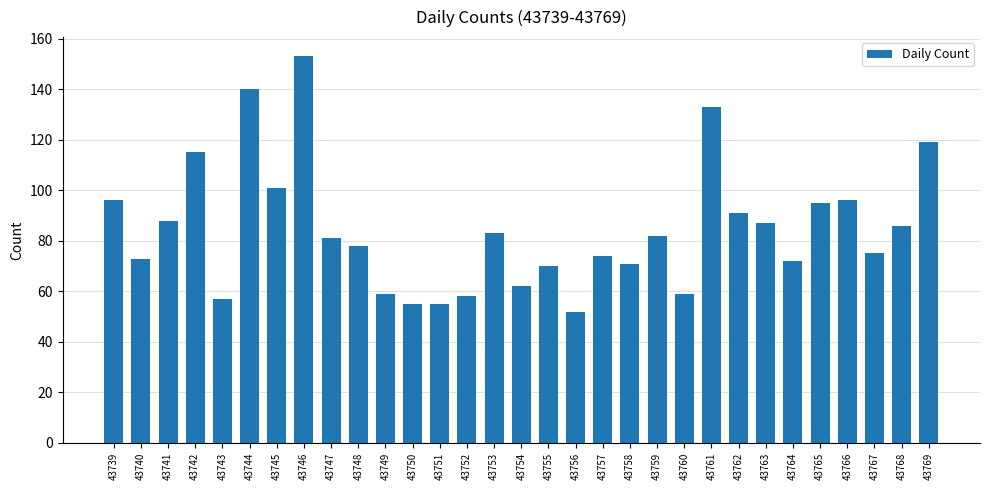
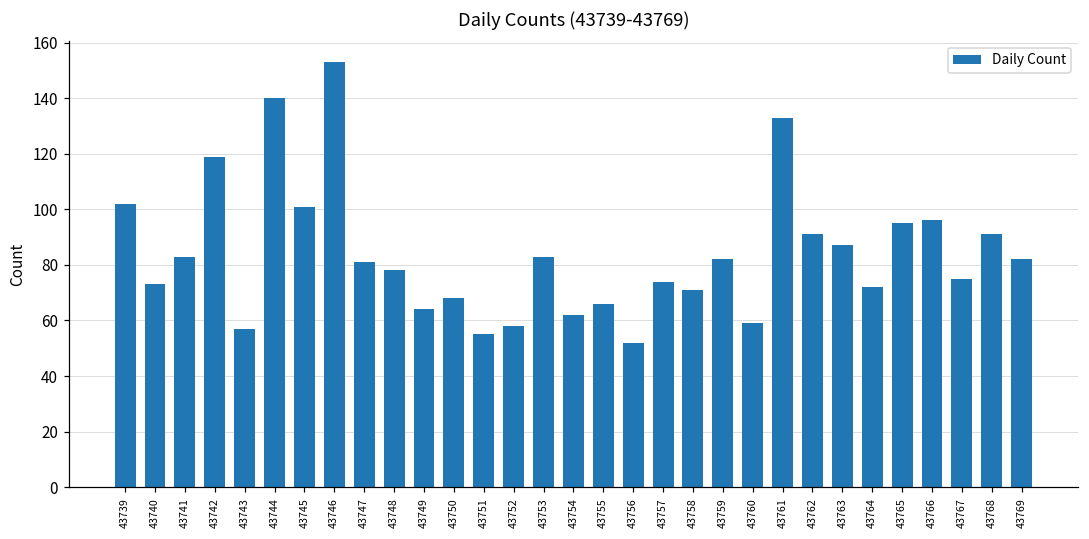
43739: 96 -> 102
43741: 88 -> 83
43742: 115 -> 119
43749: 59 -> 64
43750: 55 -> 68
43755: 70 -> 66
43768: 86 -> 91
43769: 119 -> 82
